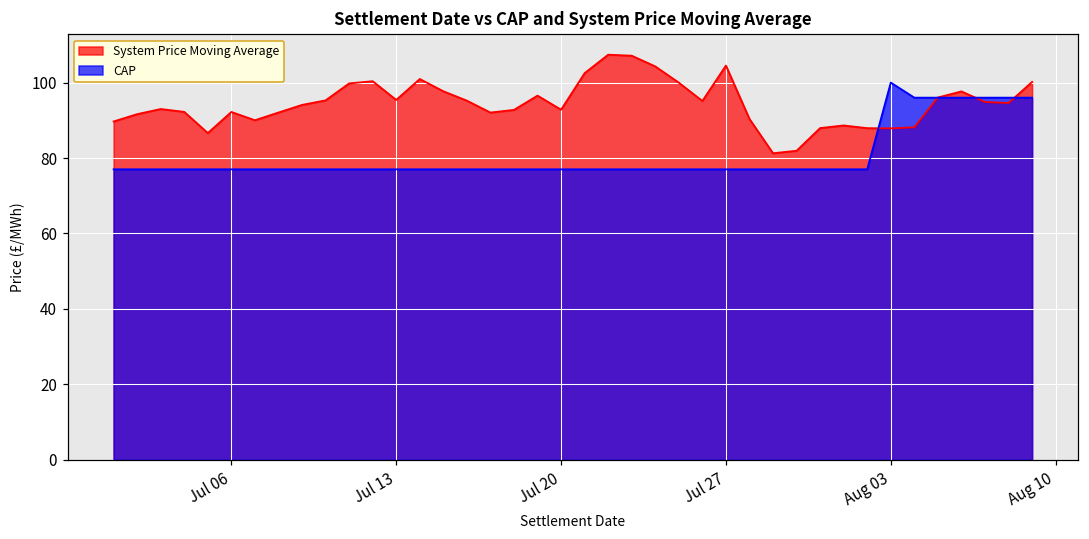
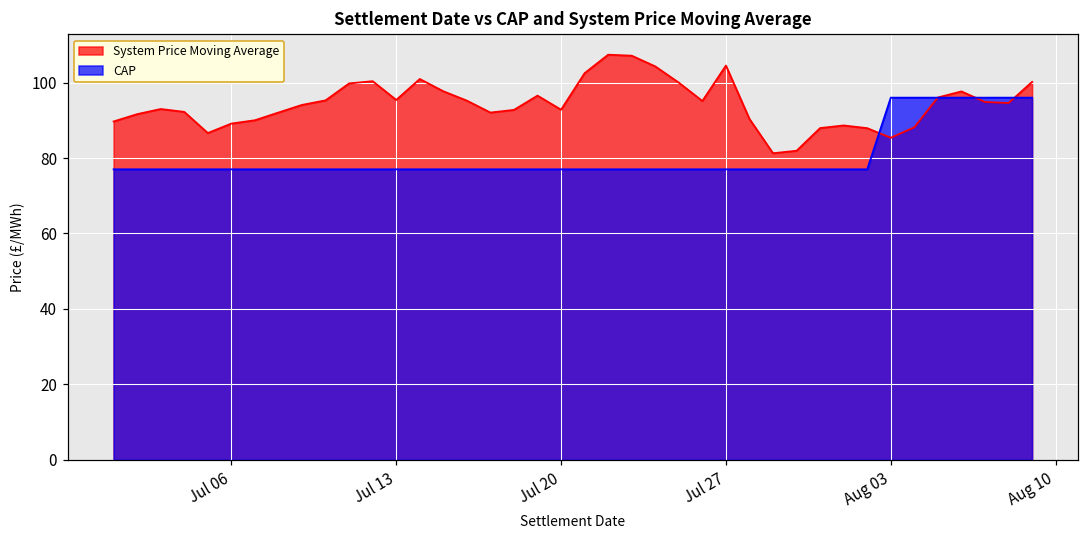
System Price Moving Average, Jul 06: 92 -> 89
System Price Moving Average, Aug 03: 88 -> 85
CAP, Aug 03: 100 -> 96
